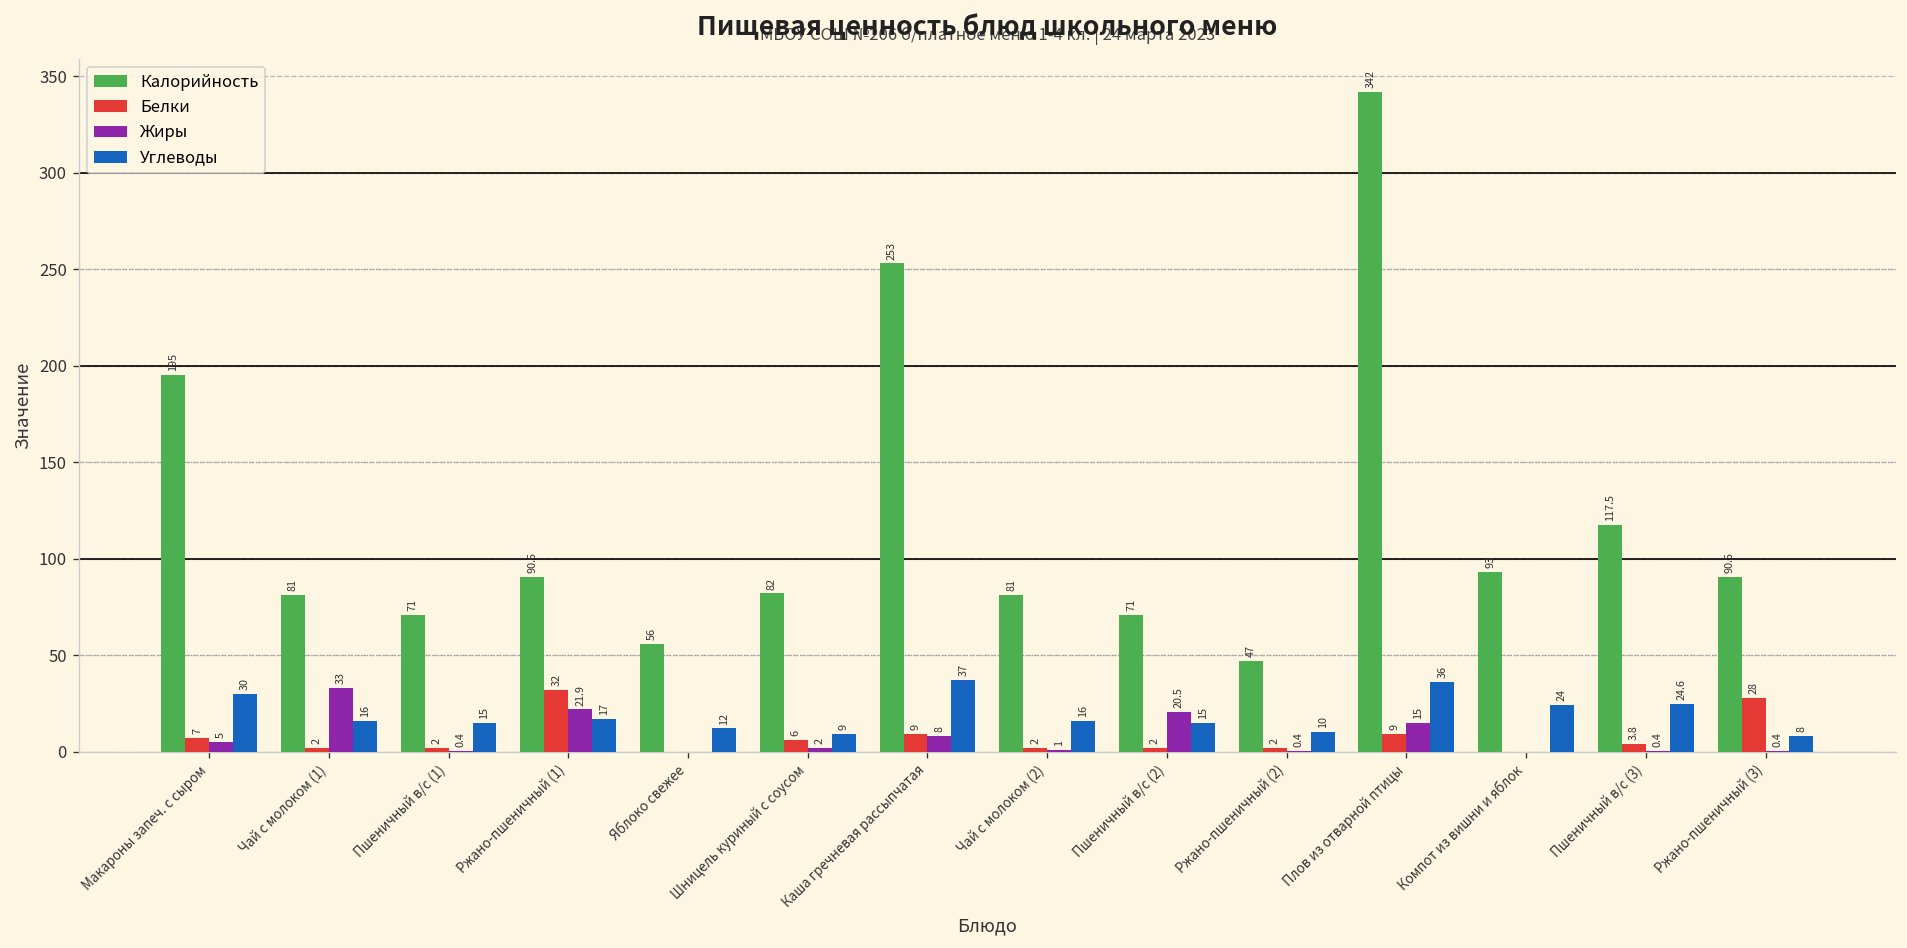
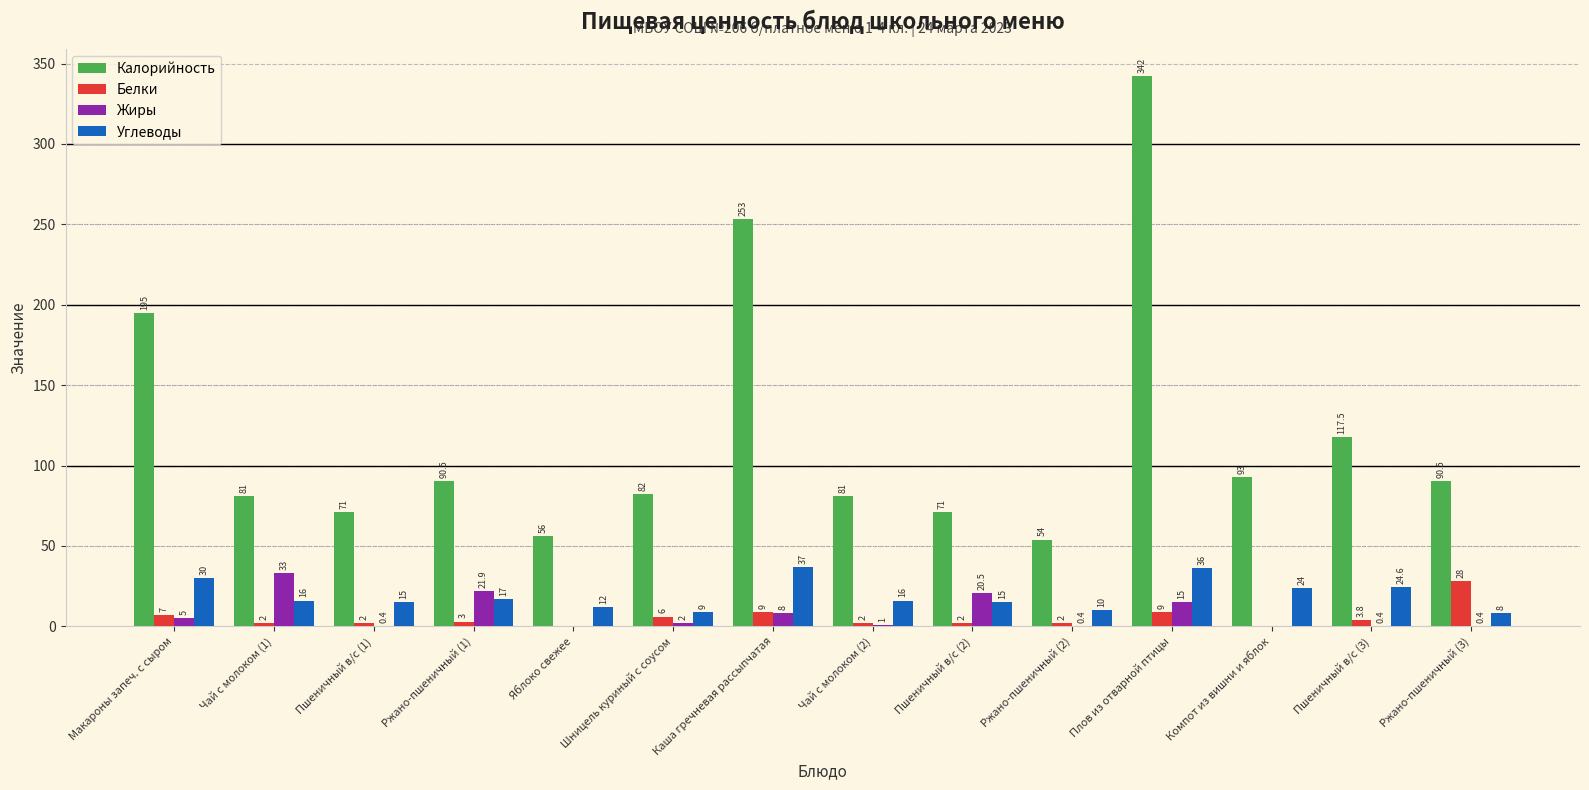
Белки, Ржано-пшеничный (1): 32 -> 3
Калорийность, Ржано-пшеничный (2): 47 -> 54
